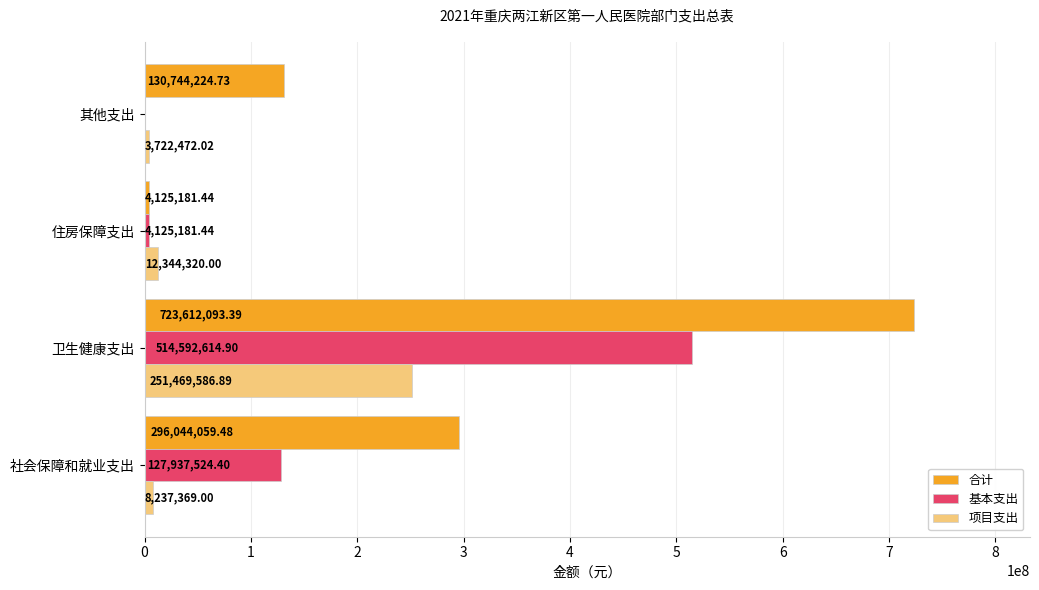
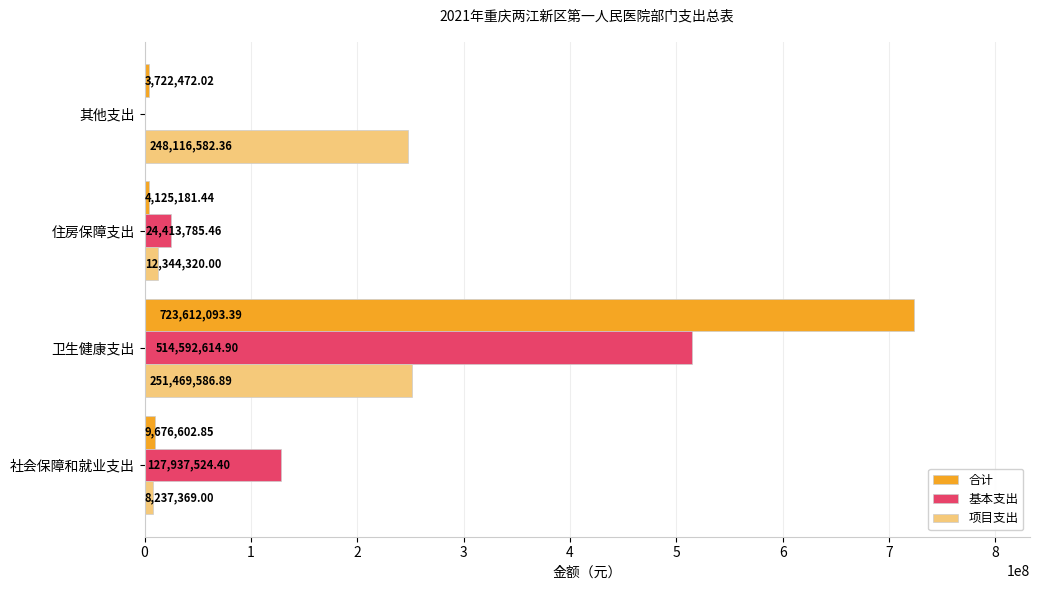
合计, 其他支出: 130,744,224.73 -> 3,722,472.02
项目支出, 其他支出: 3,722,472.02 -> 248,116,582.36
基本支出, 住房保障支出: 4,125,181.44 -> 24,413,785.46
合计, 社会保障和就业支出: 296,044,059.48 -> 9,676,602.85
